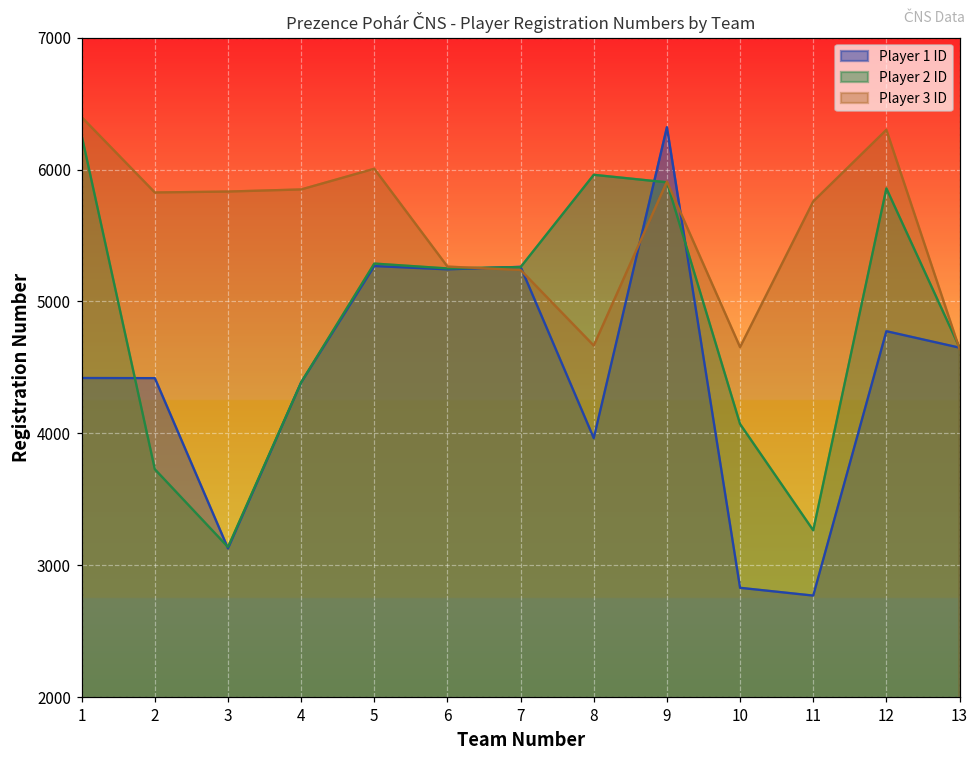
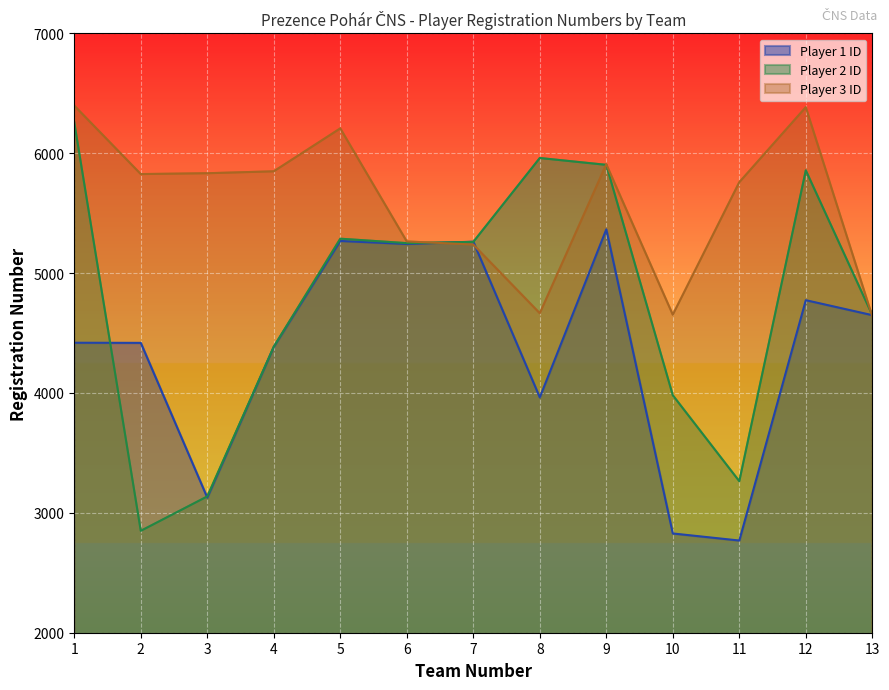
Player 2 ID, 2: 3730 -> 2850
Player 3 ID, 5: 6010 -> 6210
Player 1 ID, 9: 6320 -> 5370
Player 2 ID, 10: 4070 -> 3980
Player 3 ID, 12: 6300 -> 6380
